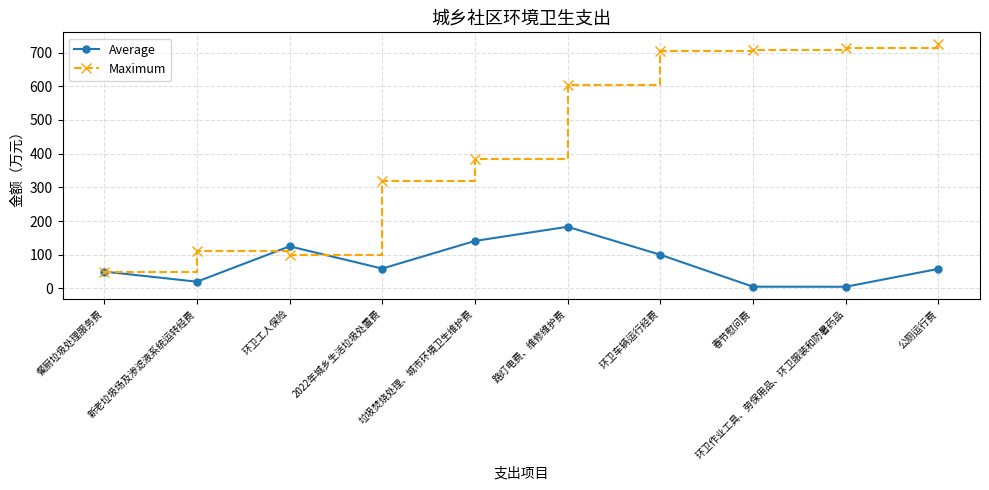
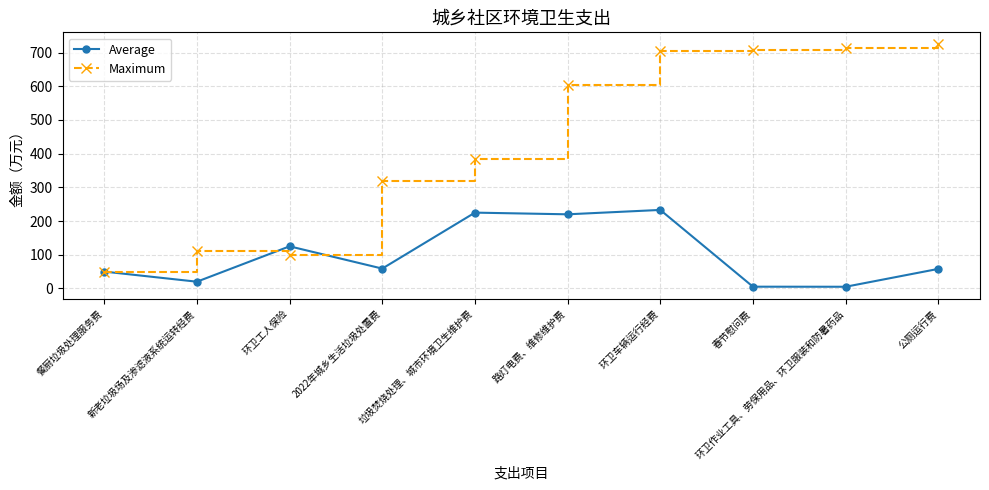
Average, 垃圾焚烧处理、城市环境卫生维护费: 140 -> 230
Average, 路灯电费、维修维护费: 180 -> 220
Average, 环卫车辆运行经费: 100 -> 230
